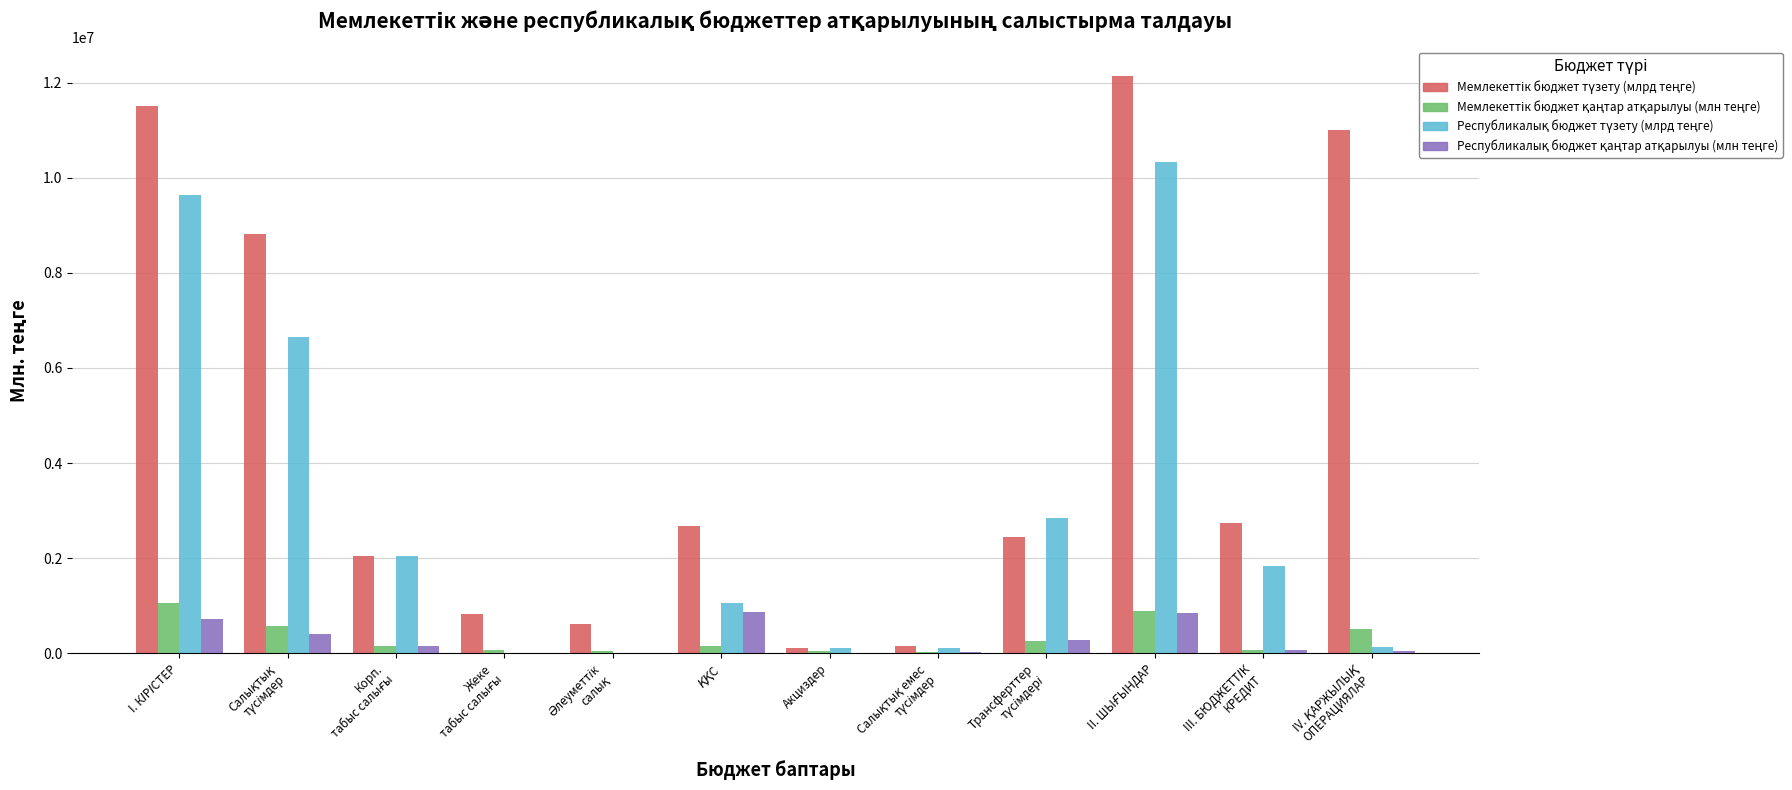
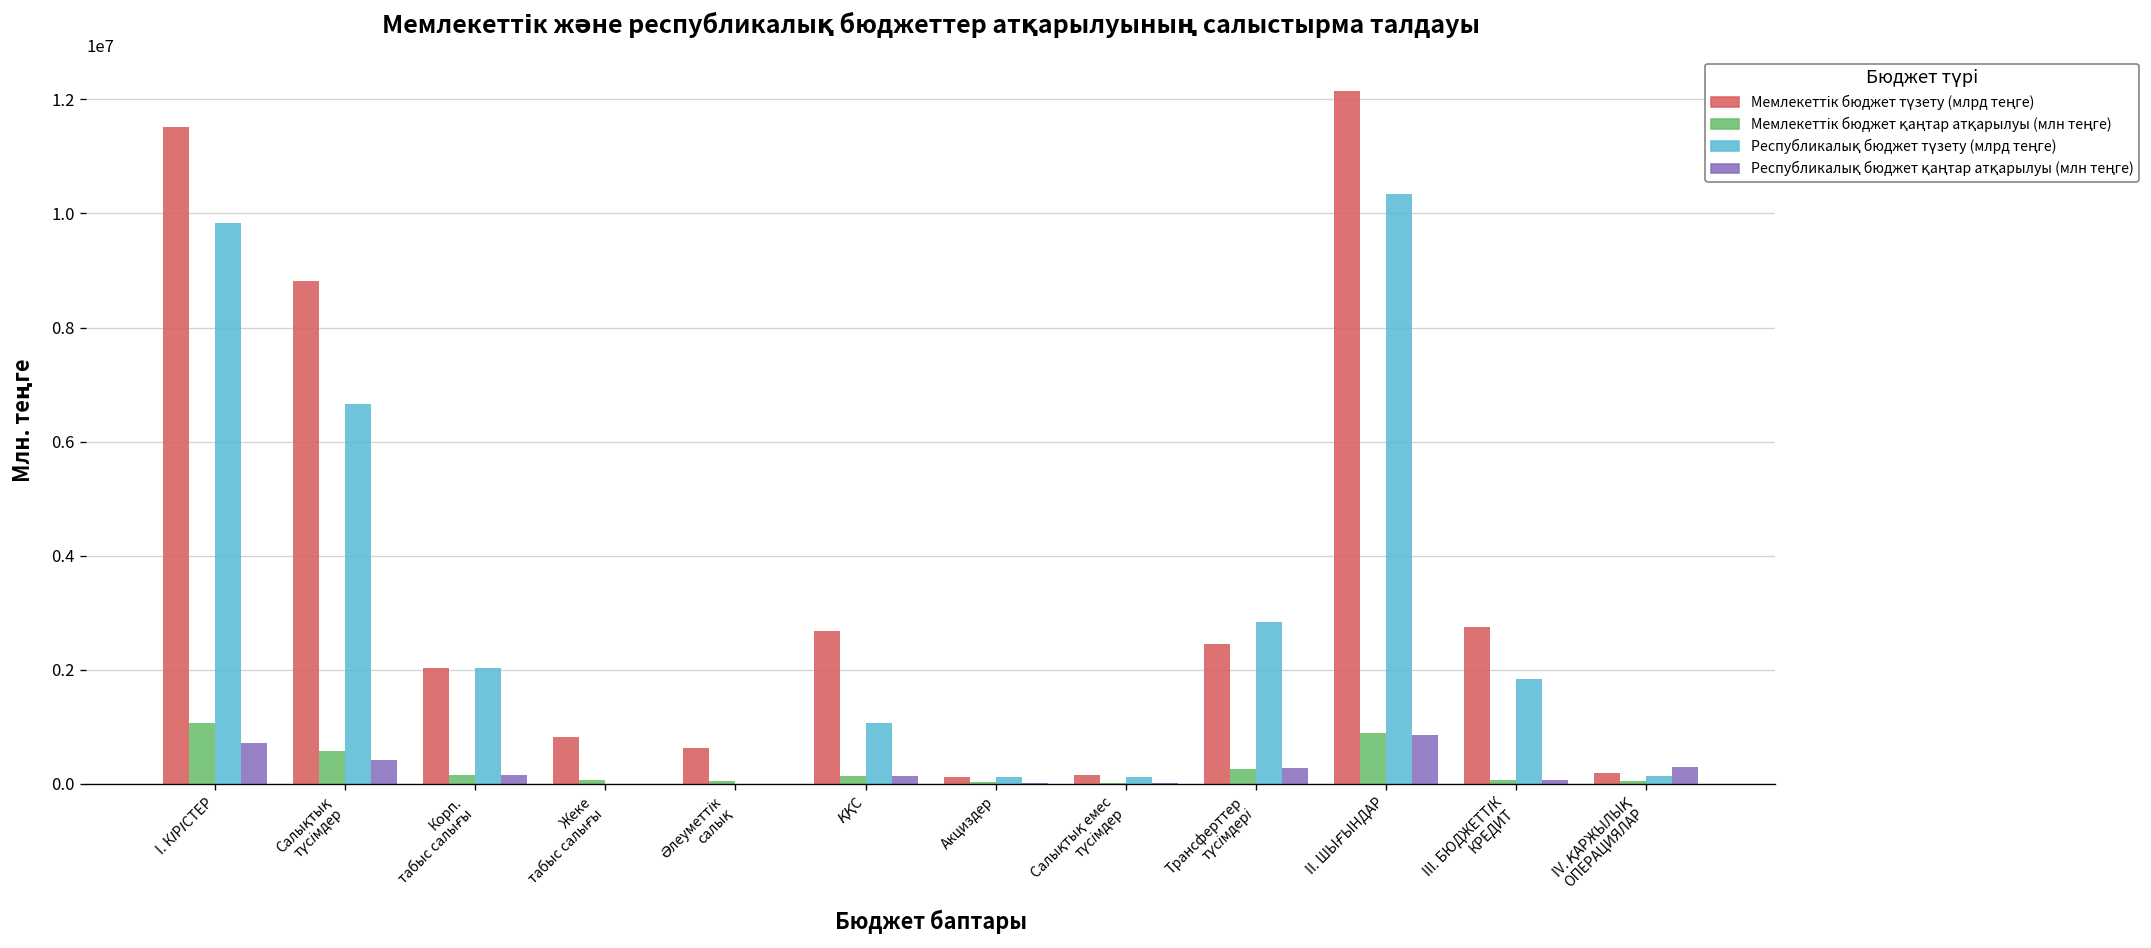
Республикалық бюджет түзету (млрд теңге), I. КІРІСТЕР: 9600000 -> 9800000
Республикалық бюджет қаңтар атқарылуы (млн теңге), ҚҚС: 900000 -> 100000
Мемлекеттік бюджет түзету (млрд теңге), IV. ҚАРЖЫЛЫҚ ОПЕРАЦИЯЛАР: 11000000 -> 200000
Мемлекеттік бюджет қаңтар атқарылуы (млн теңге), IV. ҚАРЖЫЛЫҚ ОПЕРАЦИЯЛАР: 500000 -> 0
Республикалық бюджет қаңтар атқарылуы (млн теңге), IV. ҚАРЖЫЛЫҚ ОПЕРАЦИЯЛАР: 0 -> 300000
